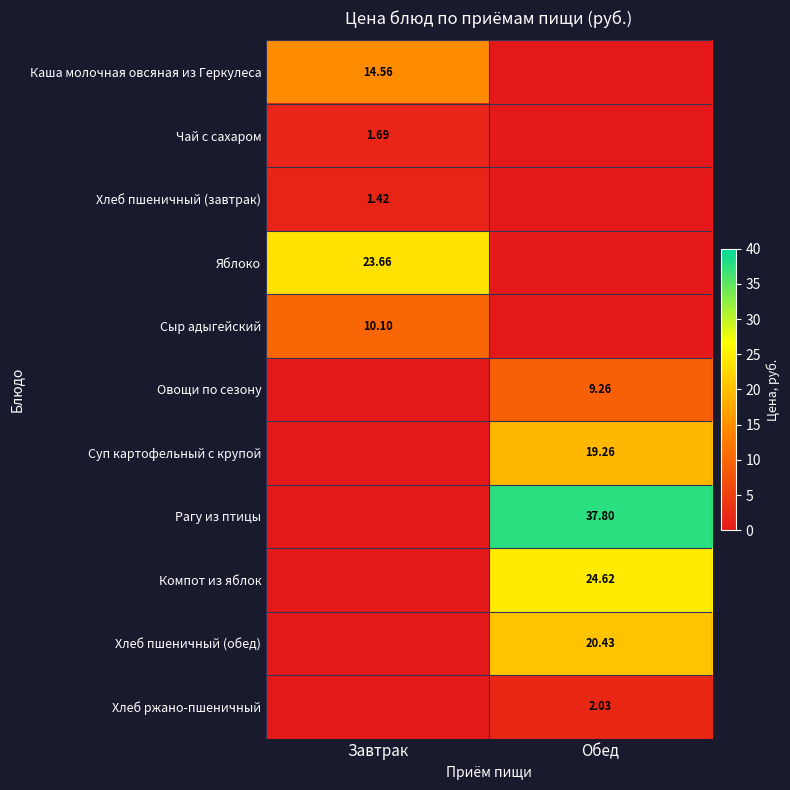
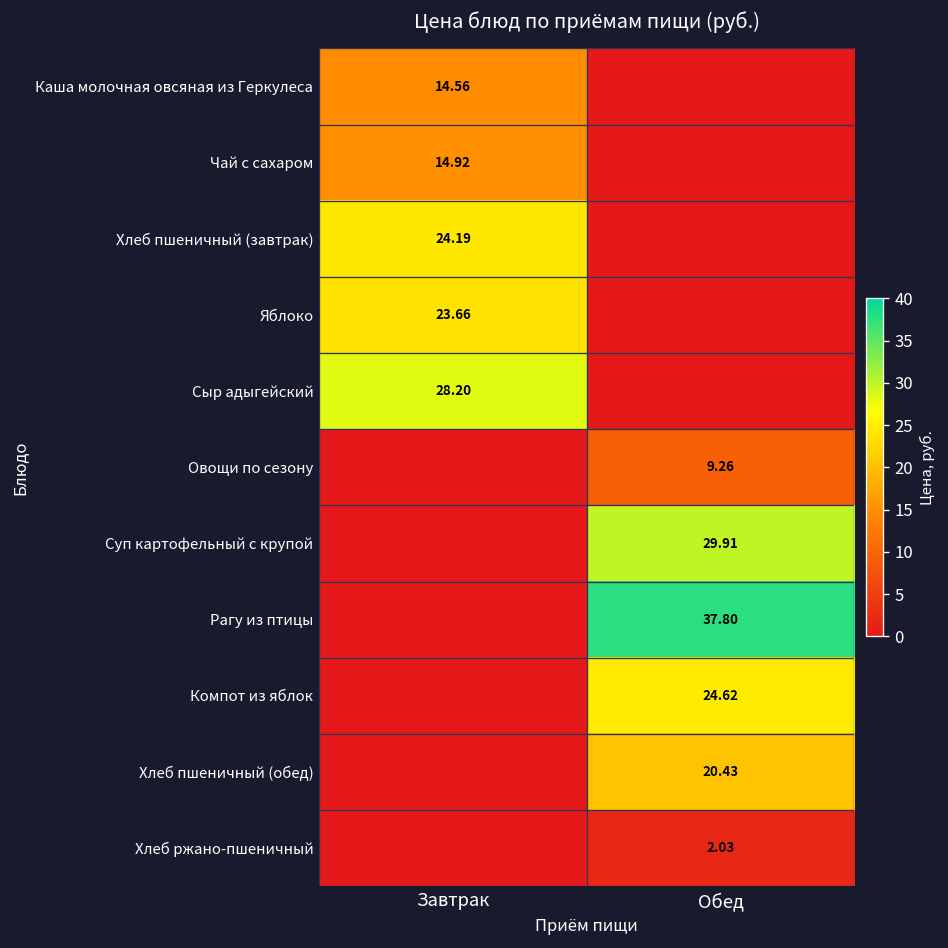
Чай с сахаром, Завтрак: 1.69 -> 14.92
Хлеб пшеничный (завтрак), Завтрак: 1.42 -> 24.19
Сыр адыгейский, Завтрак: 10.10 -> 28.20
Суп картофельный с крупой, Обед: 19.26 -> 29.91
